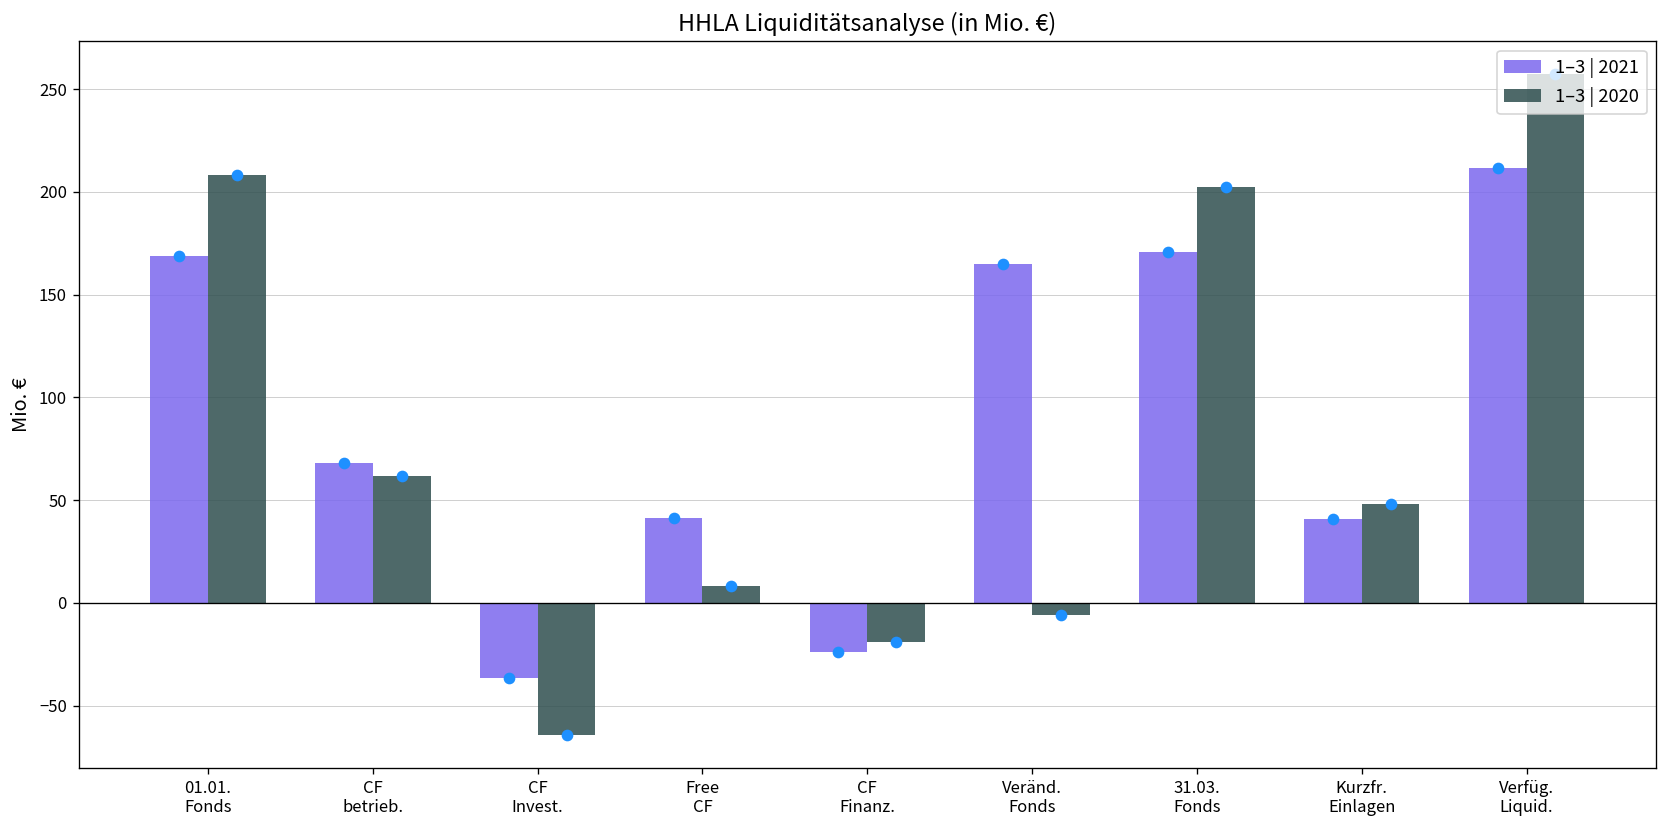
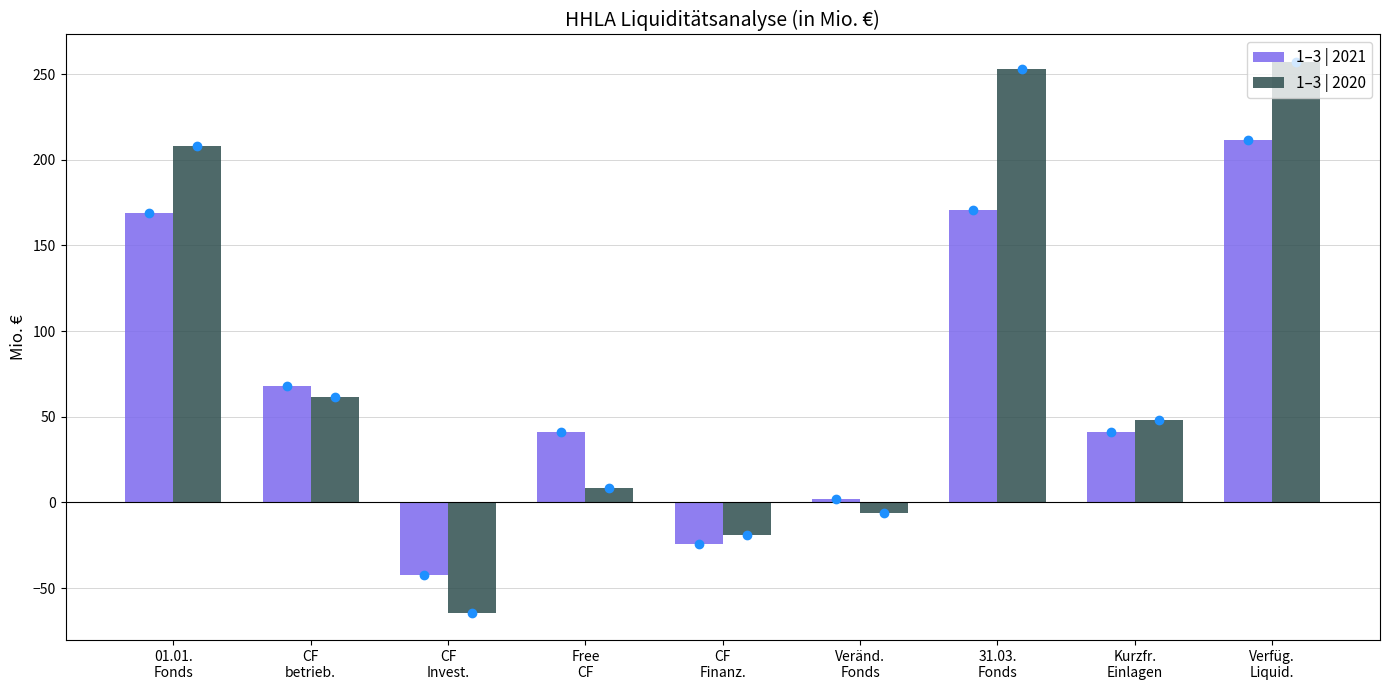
1–3 | 2021, CF Invest.: -36 -> -42
1–3 | 2021, Veränd. Fonds: 165 -> 2
1–3 | 2020, 31.03. Fonds: 202 -> 253
